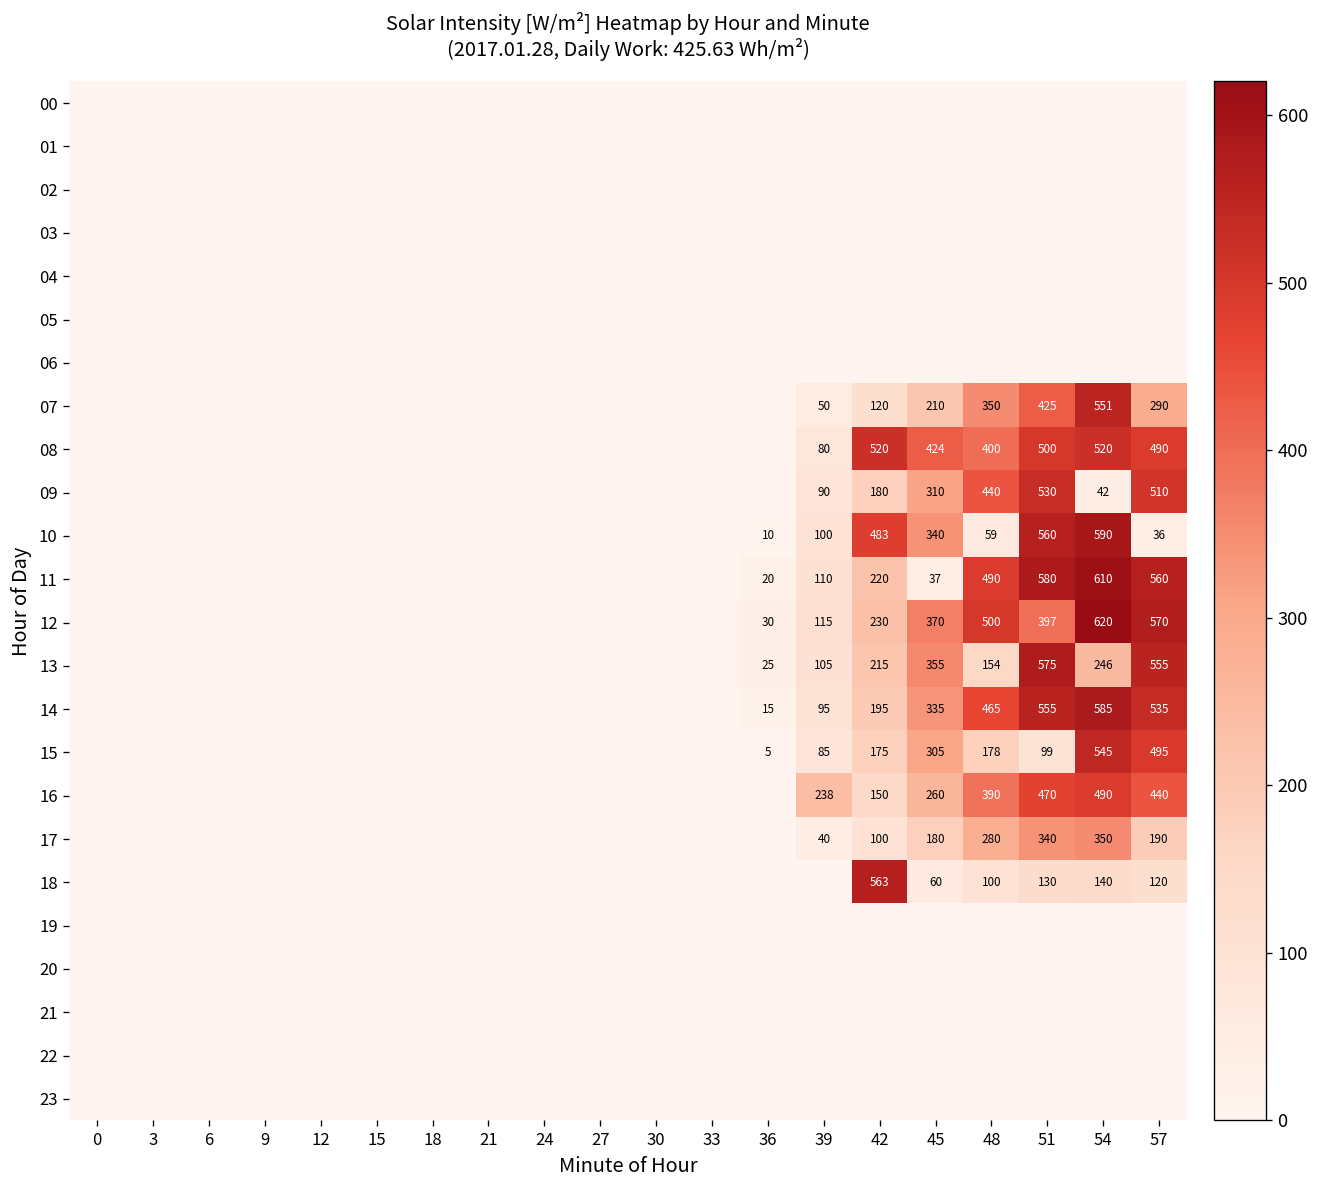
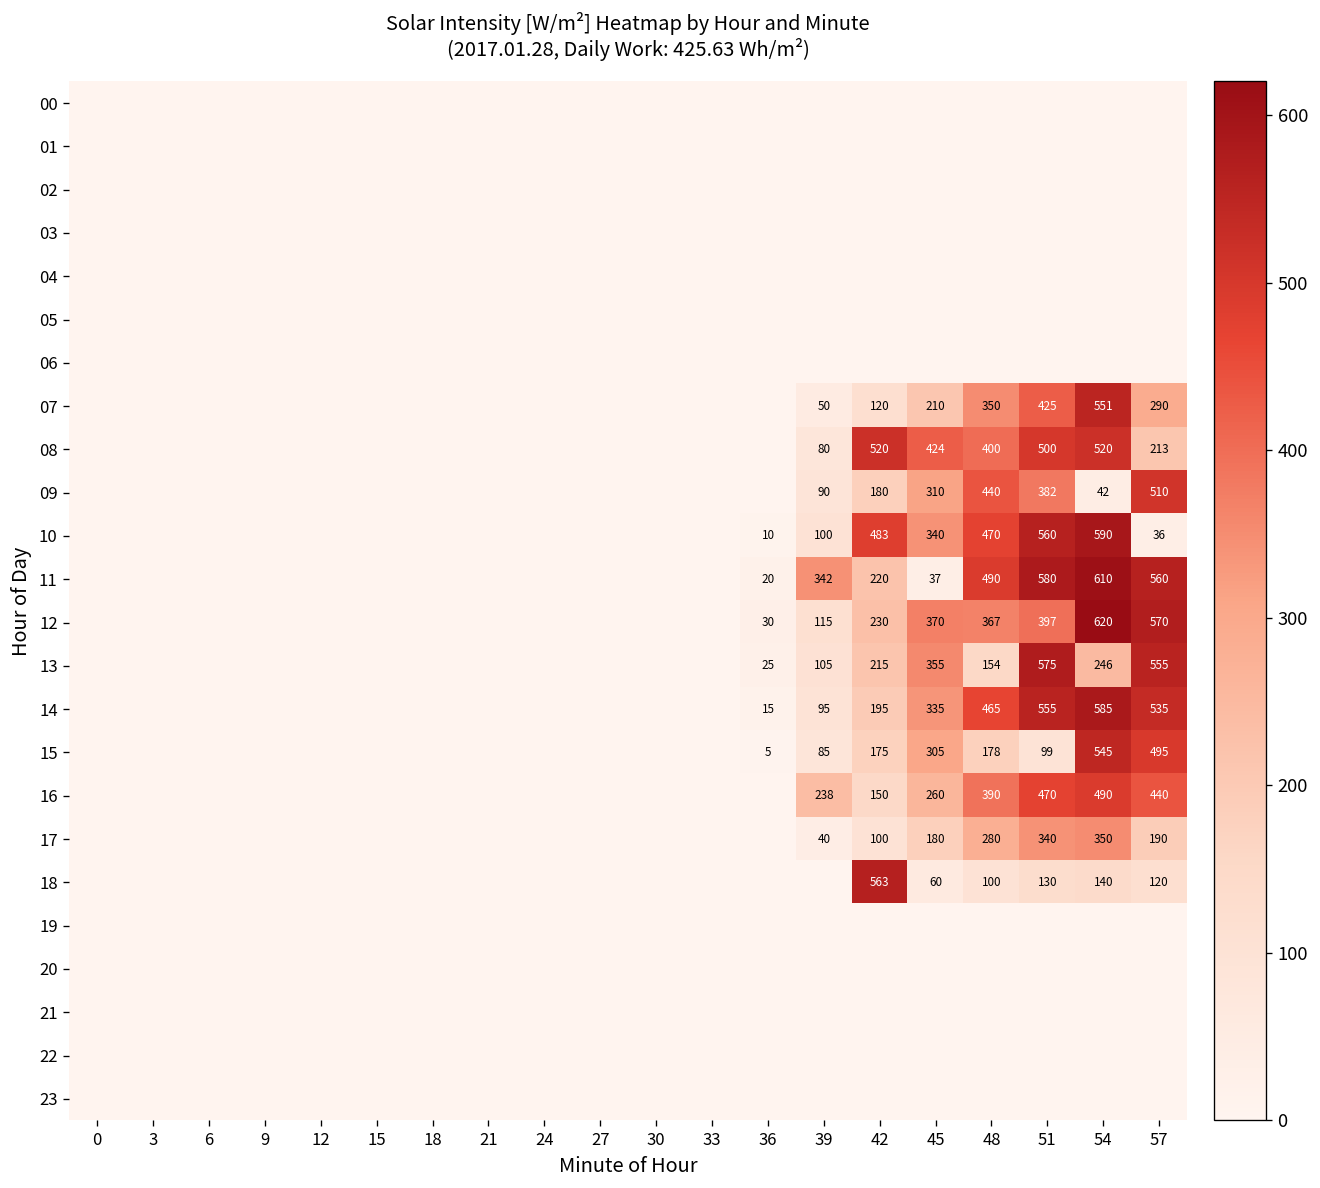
08, 57: 490 -> 213
09, 51: 530 -> 382
10, 48: 59 -> 470
11, 39: 110 -> 342
12, 48: 500 -> 367
